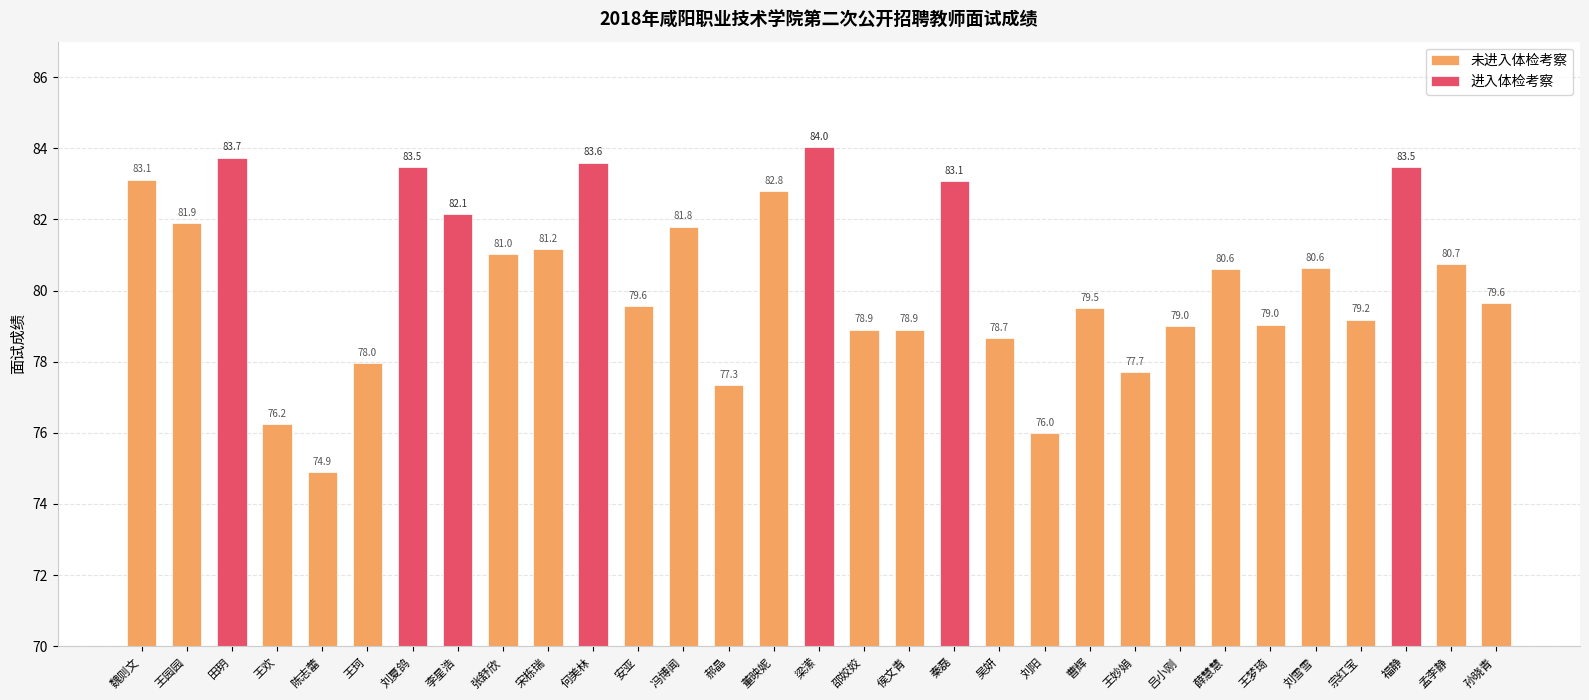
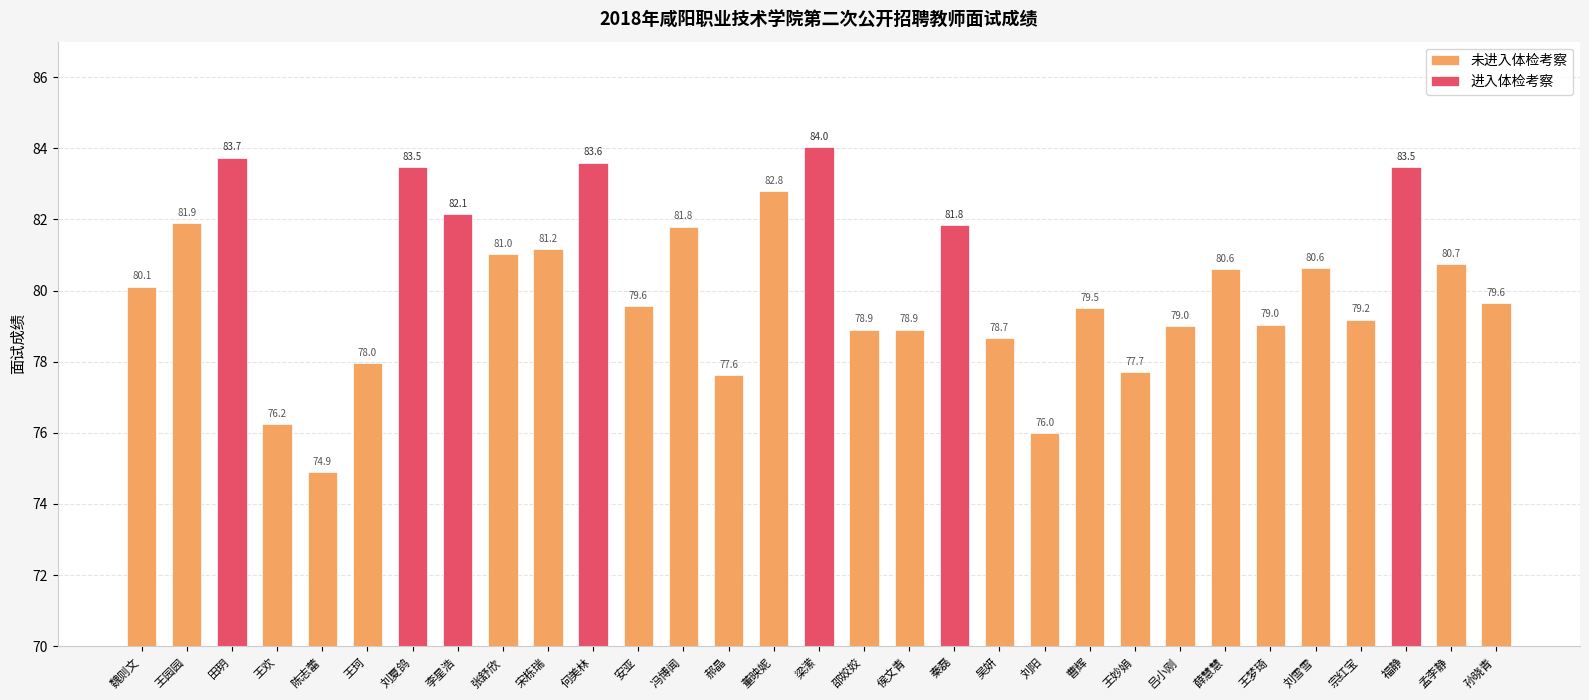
未进入体检考察, 魏则文: 83.1 -> 80.1
未进入体检考察, 郝晶: 77.3 -> 77.6
进入体检考察, 秦磊: 83.1 -> 81.8
